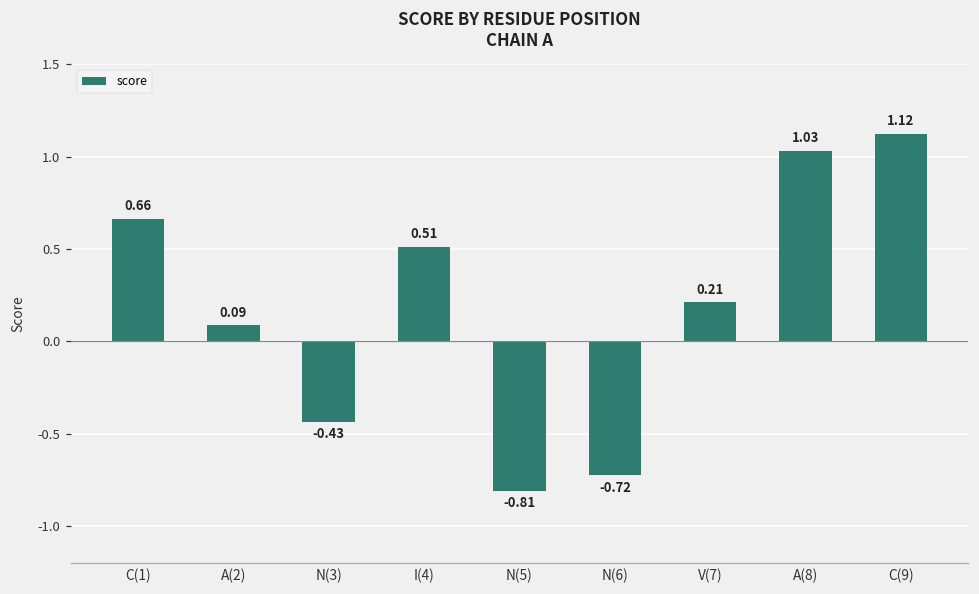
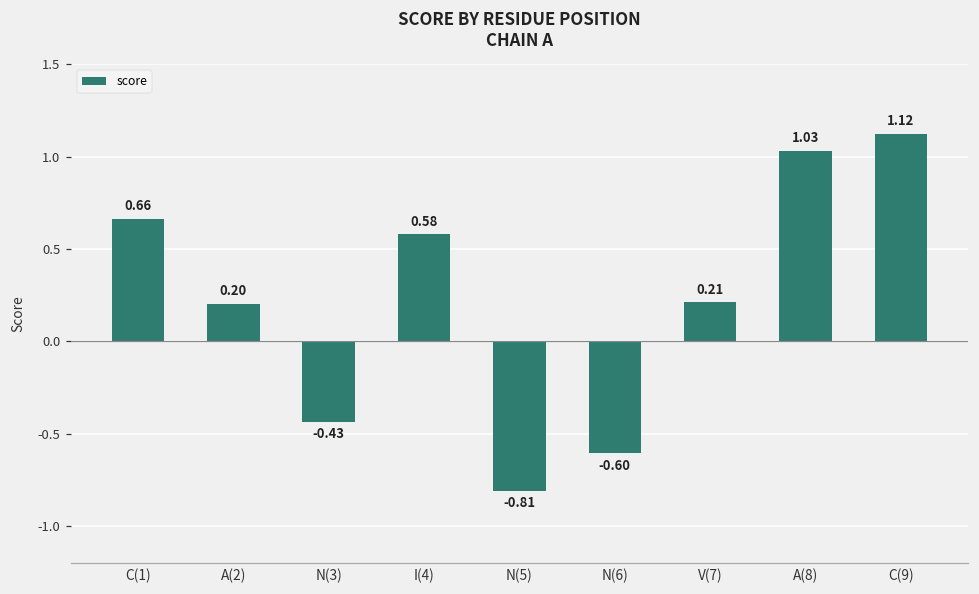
A(2): 0.09 -> 0.20
I(4): 0.51 -> 0.58
N(6): -0.72 -> -0.60
